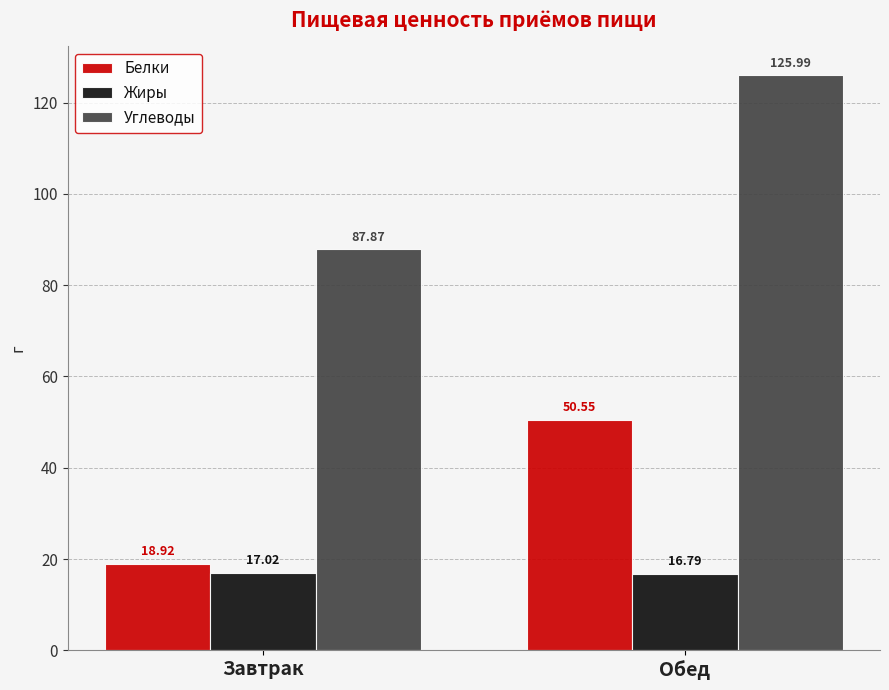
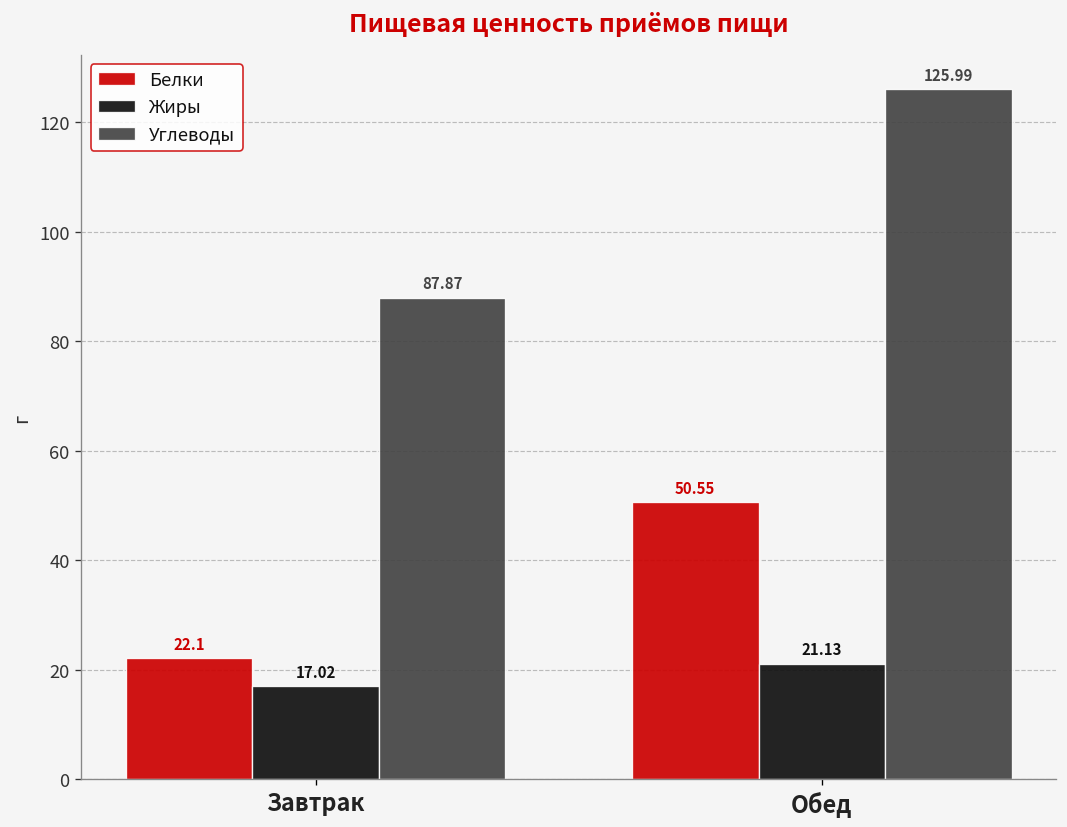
Белки, Завтрак: 18.92 -> 22.1
Жиры, Обед: 16.79 -> 21.13
